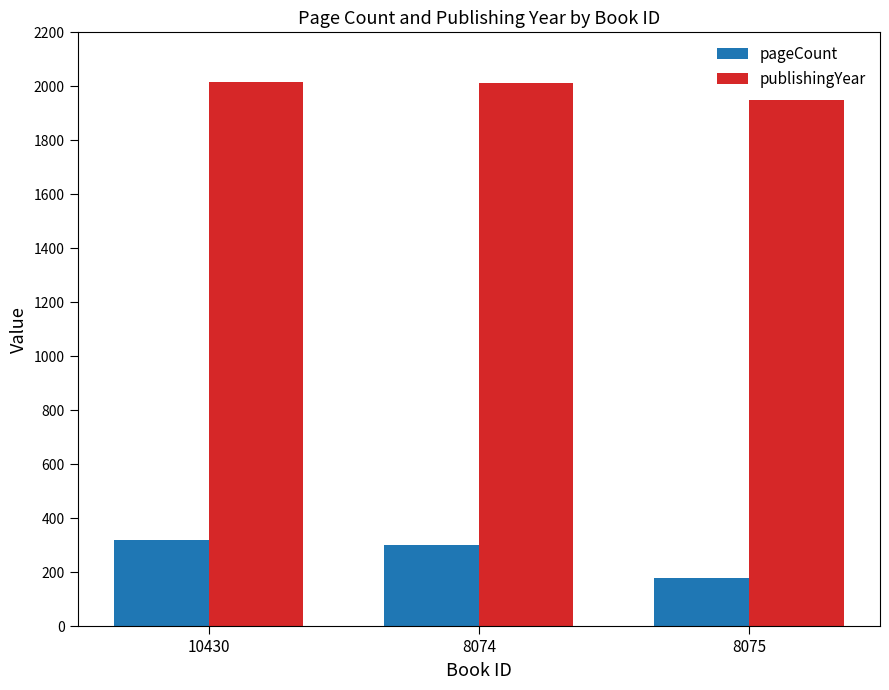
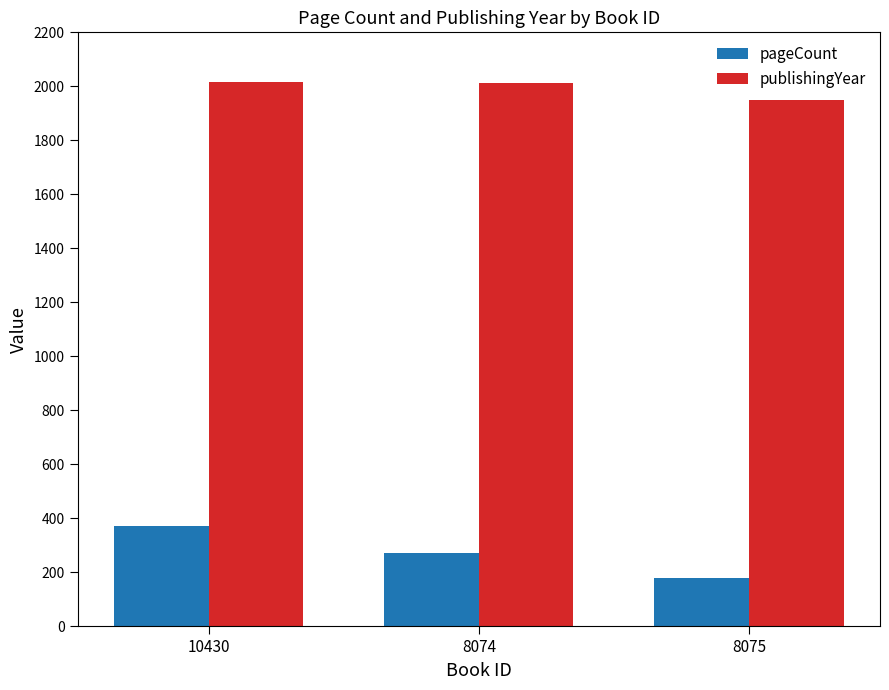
pageCount, 10430: 320 -> 370
pageCount, 8074: 300 -> 270
